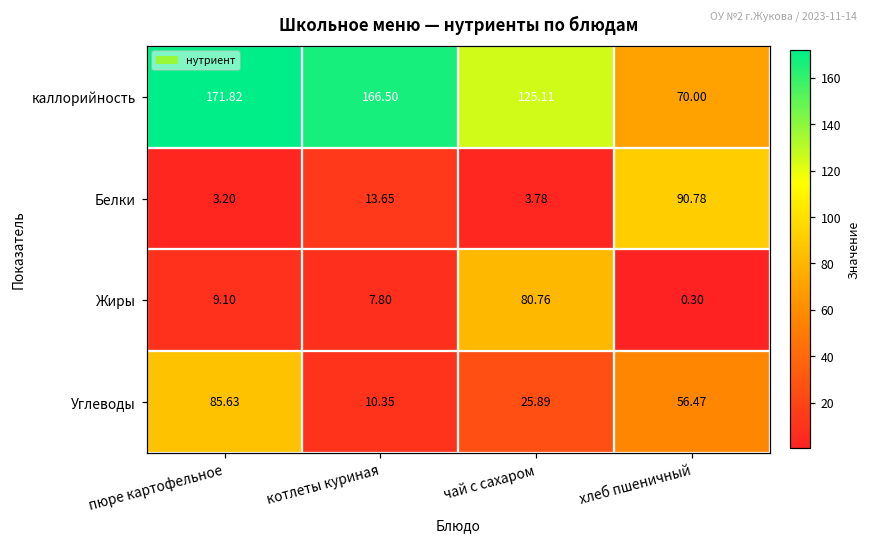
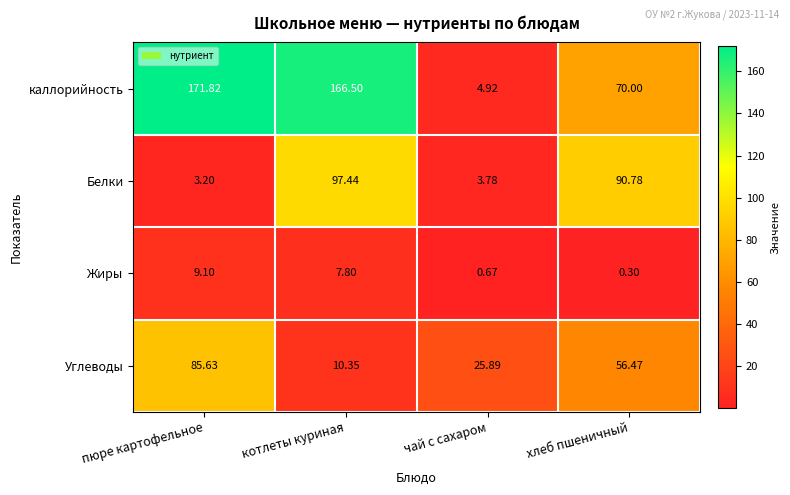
каллорийность, чай с сахаром: 125.11 -> 4.92
Белки, котлеты куриная: 13.65 -> 97.44
Жиры, чай с сахаром: 80.76 -> 0.67
